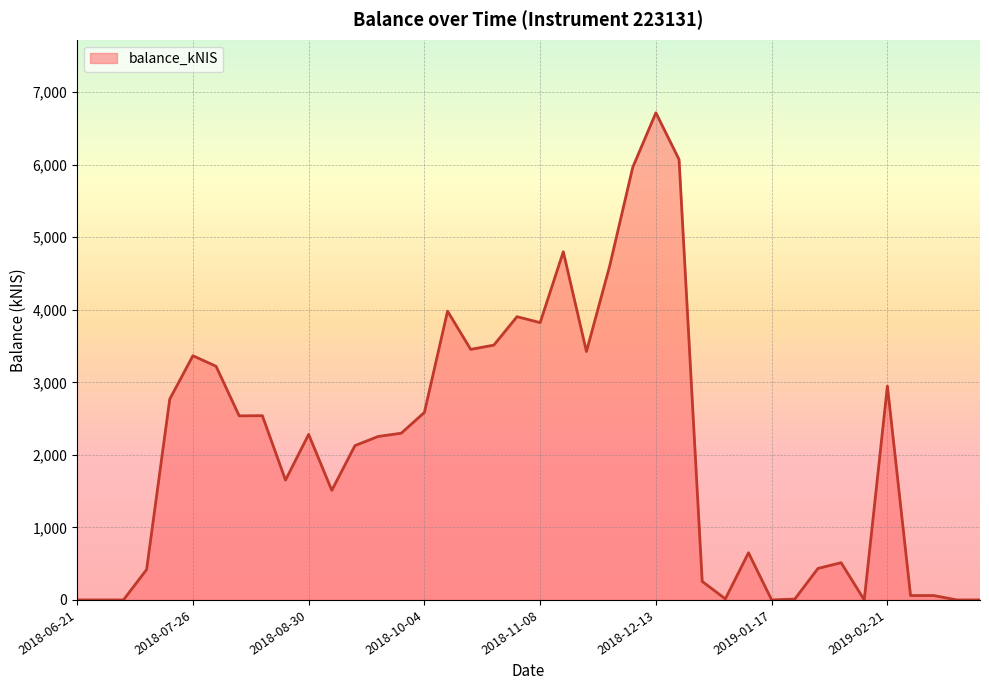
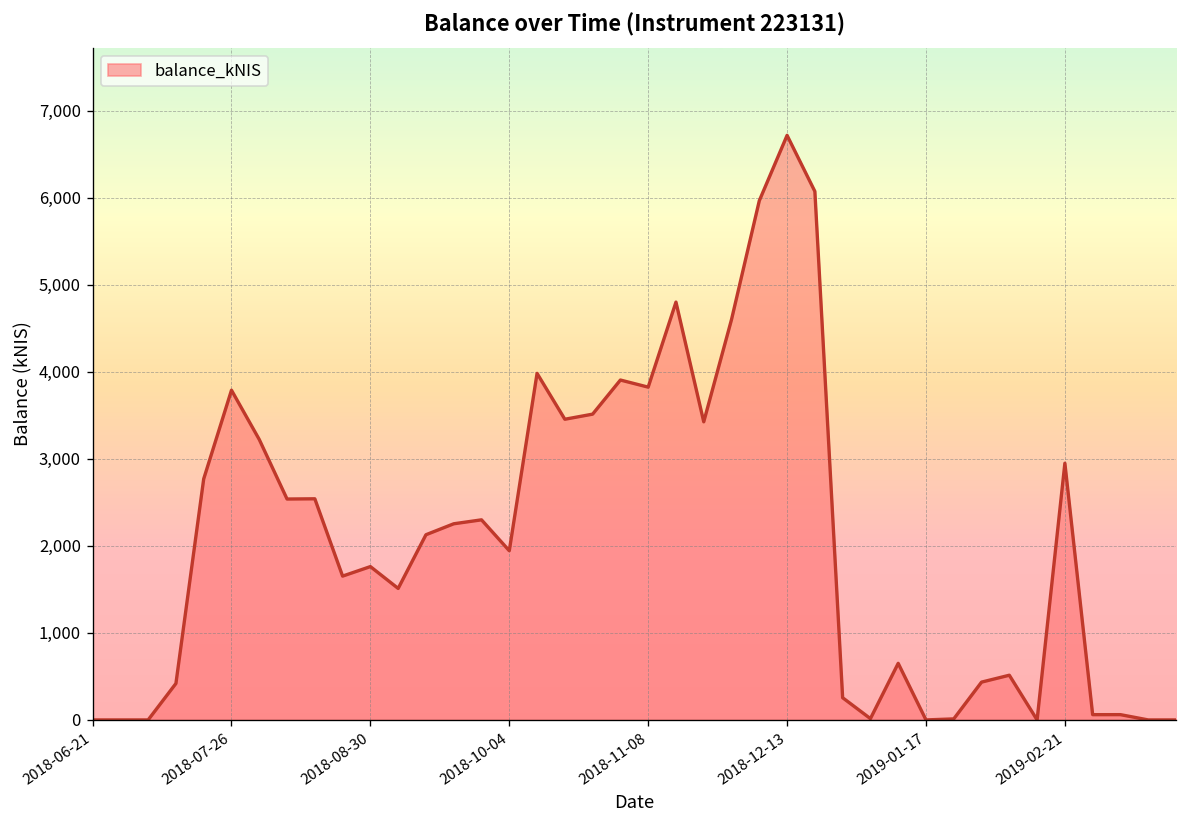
2018-07-26: 3,400 -> 3,800
2018-08-30: 2,300 -> 1,800
2018-10-04: 2,600 -> 1,900
